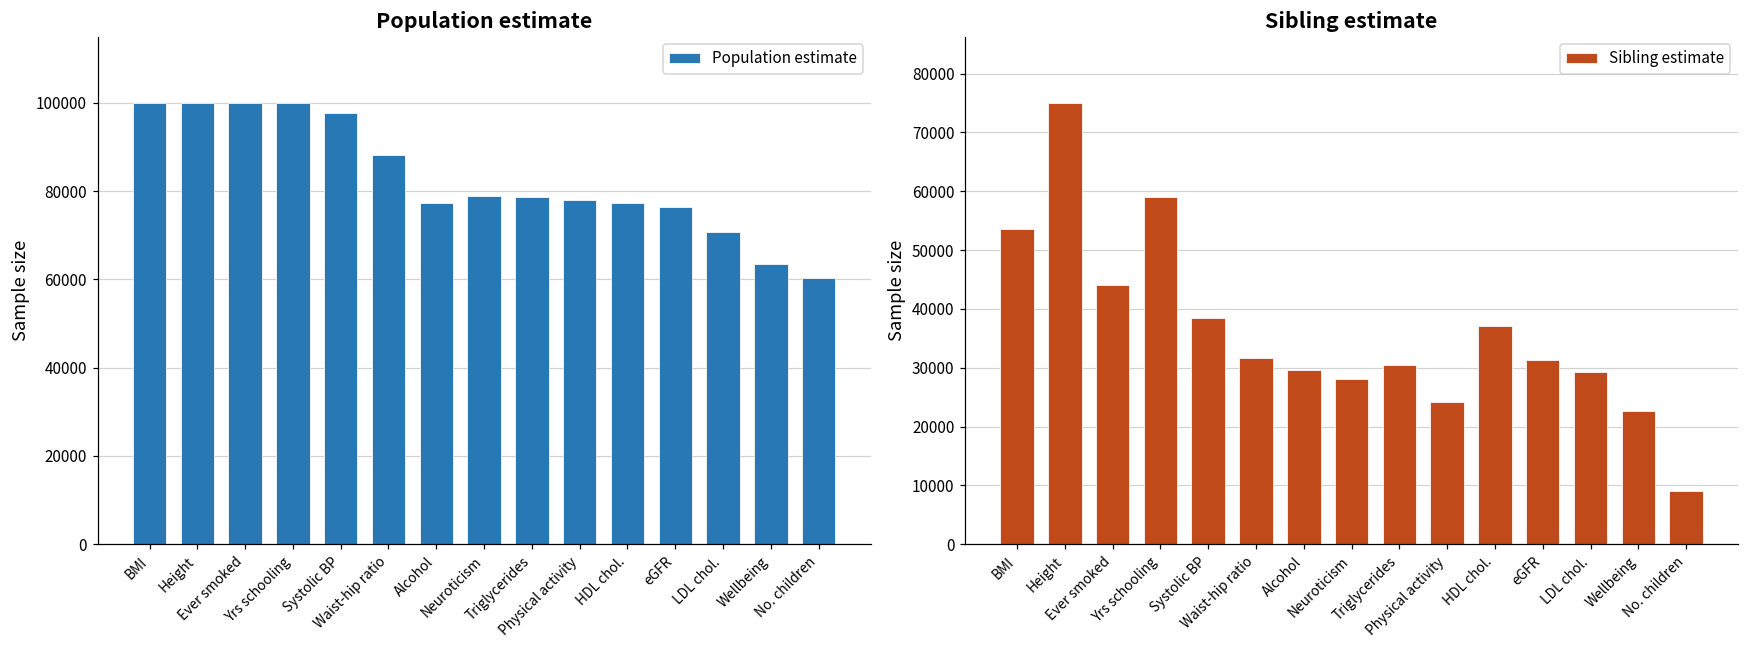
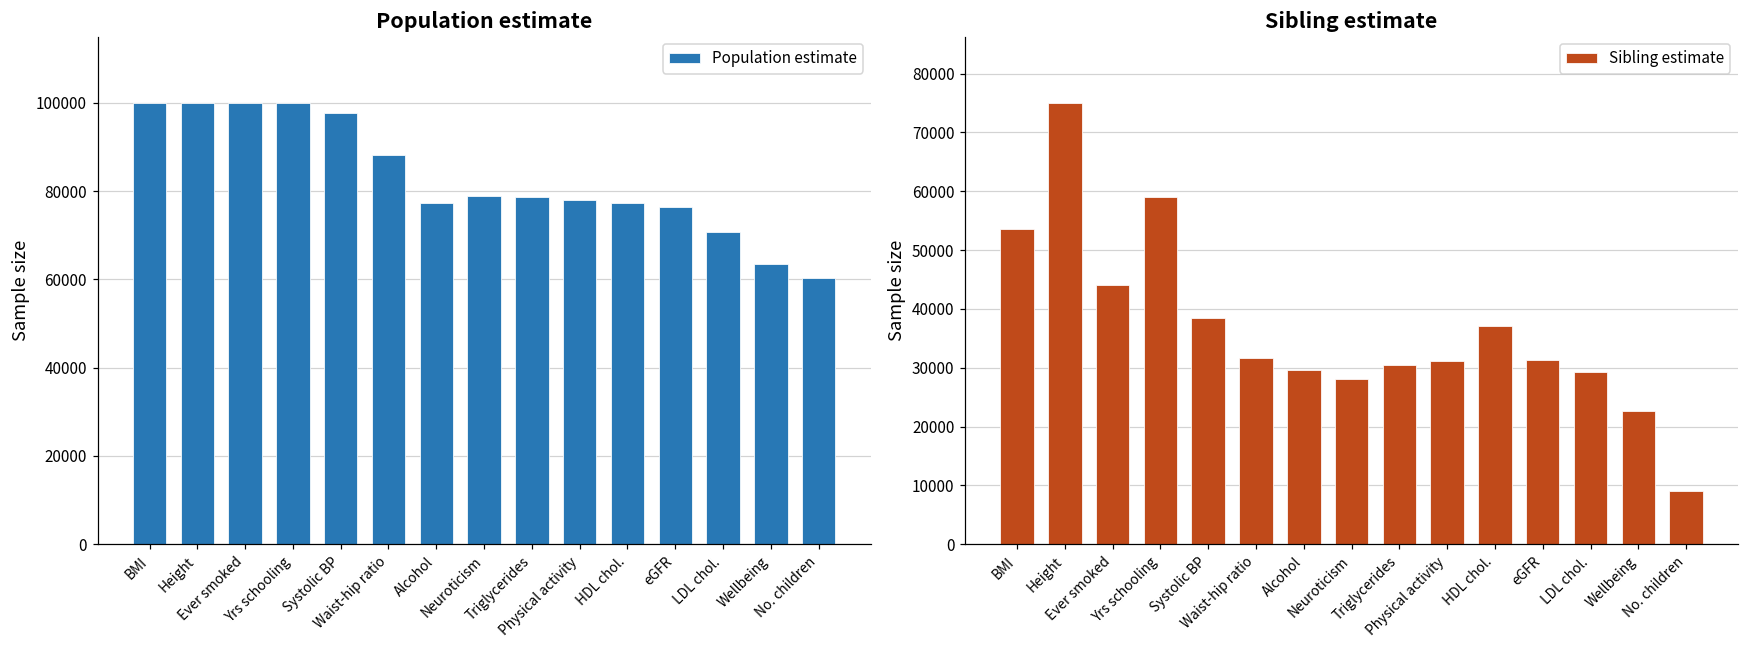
Sibling estimate, Physical activity: 24000 -> 31000
